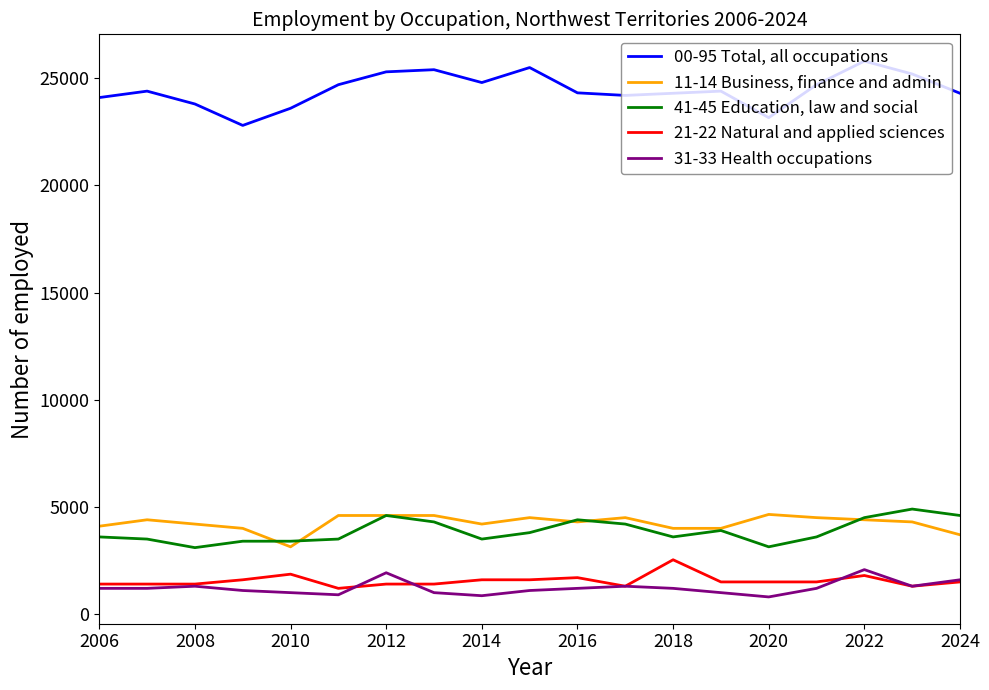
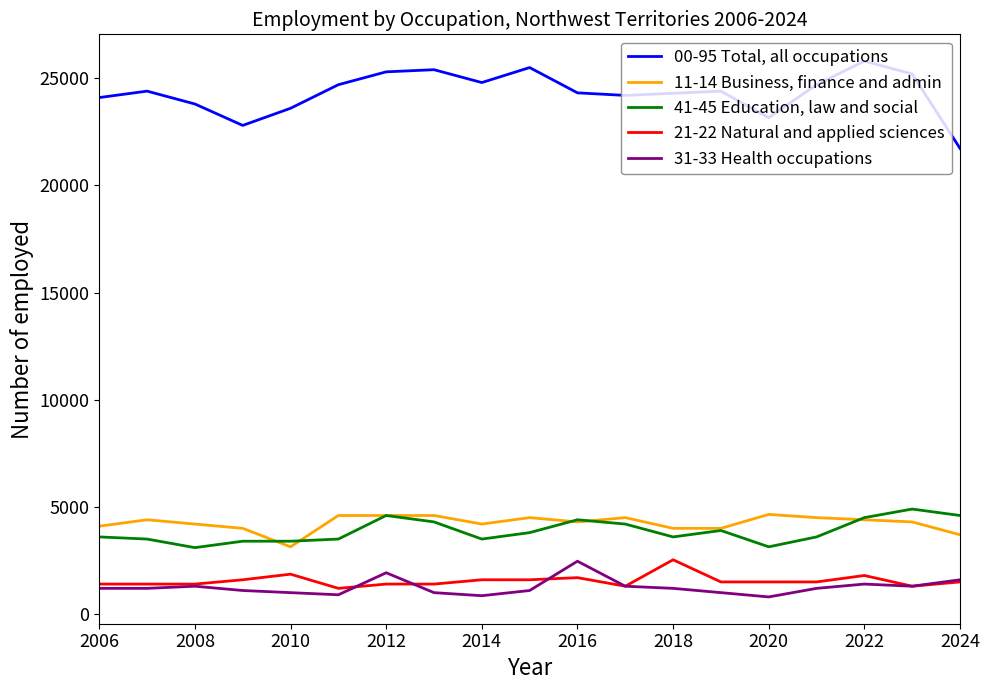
31-33 Health occupations, 2016: 1200 -> 2500
31-33 Health occupations, 2022: 2100 -> 1400
00-95 Total, all occupations, 2024: 24300 -> 21700
